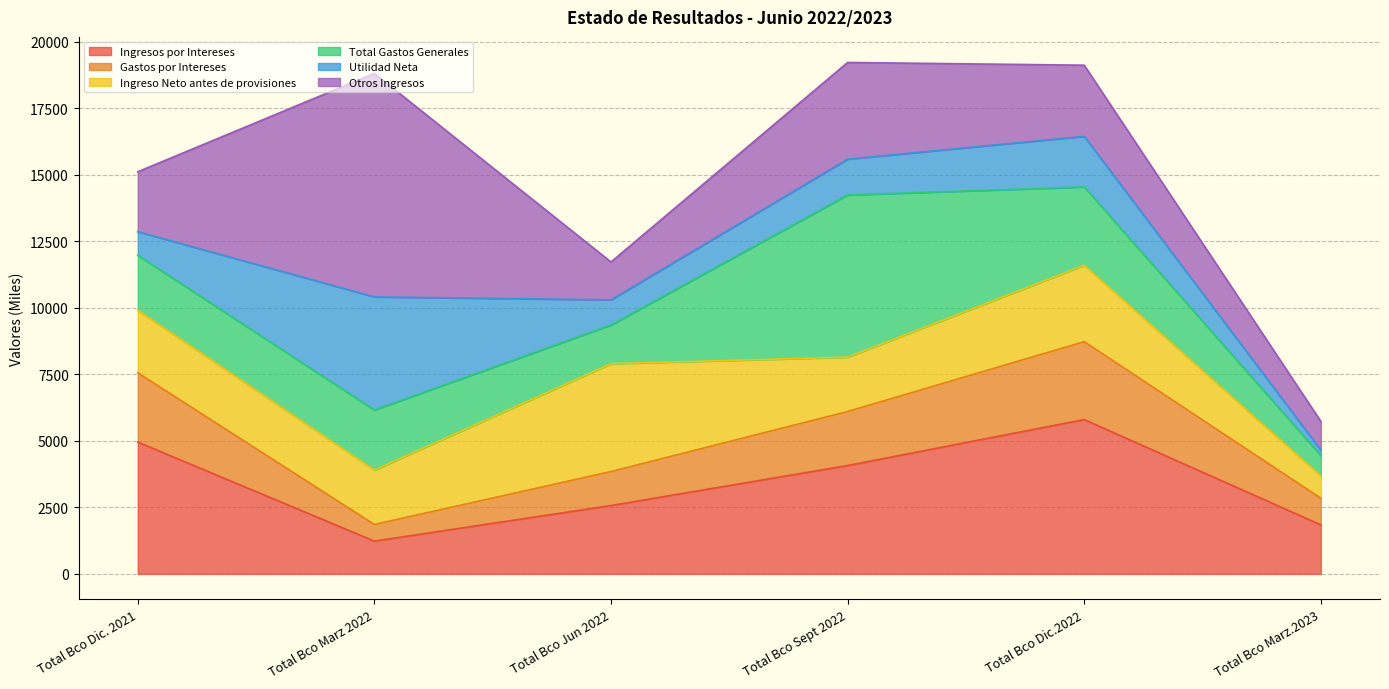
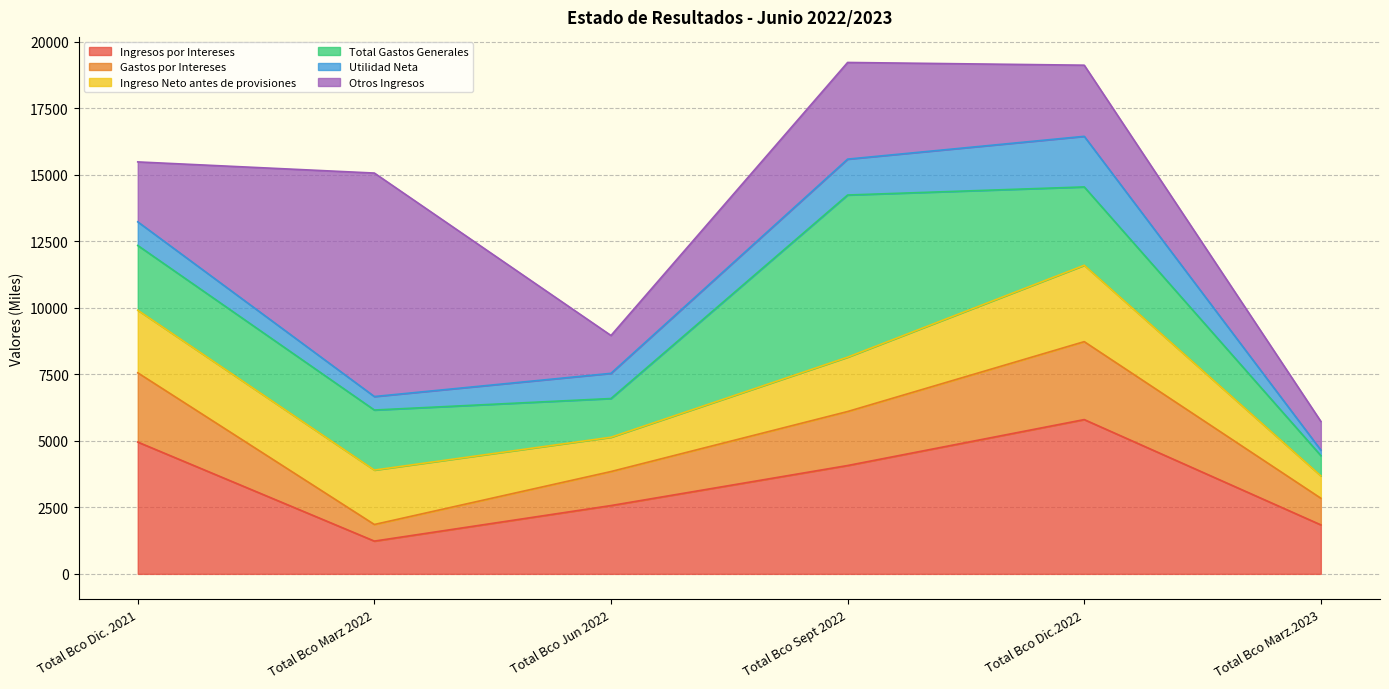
Total Gastos Generales, Total Bco Dic. 2021: 2100 -> 2400
Utilidad Neta, Total Bco Marz 2022: 4300 -> 500
Ingreso Neto antes de provisiones, Total Bco Jun 2022: 4100 -> 1300
